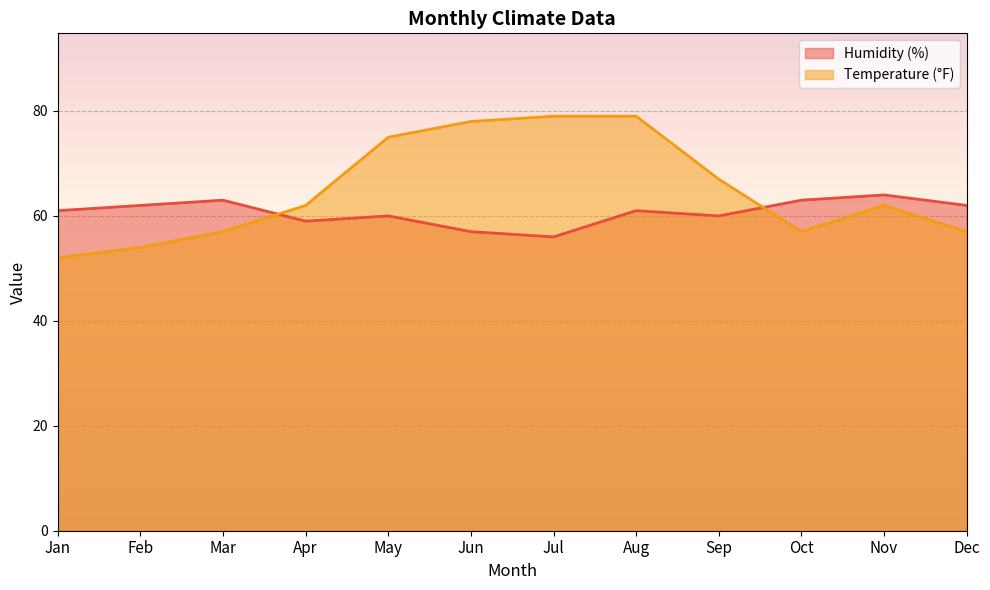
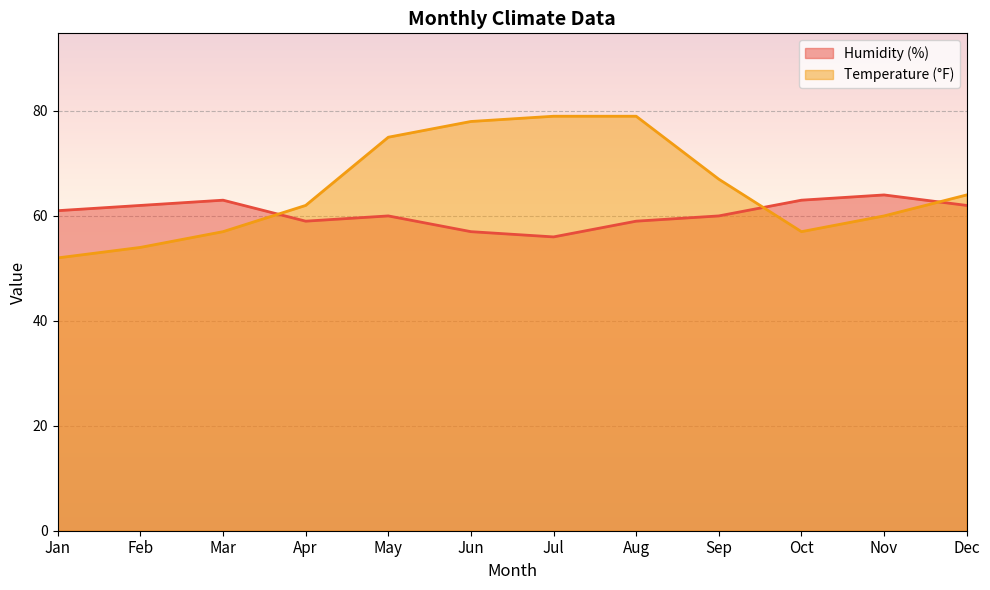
Humidity (%), Aug: 61 -> 59
Temperature (°F), Nov: 62 -> 60
Temperature (°F), Dec: 57 -> 64
